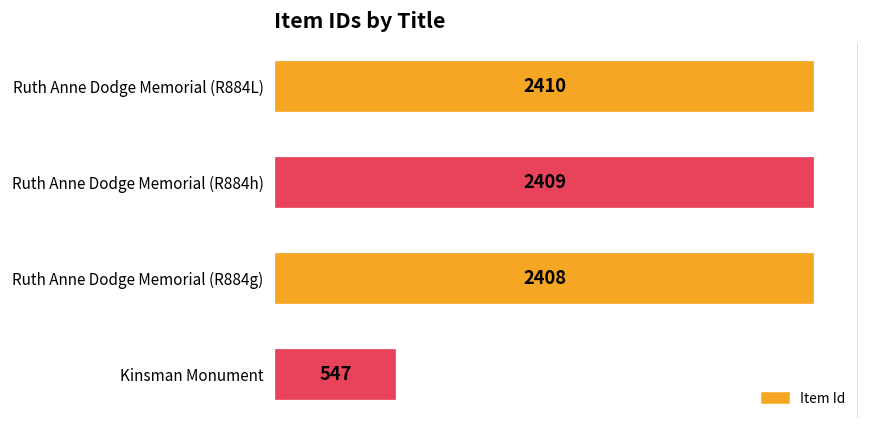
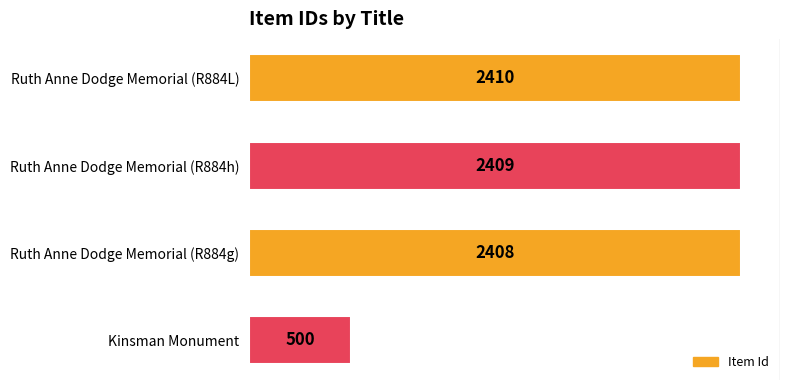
Kinsman Monument: 547 -> 500
